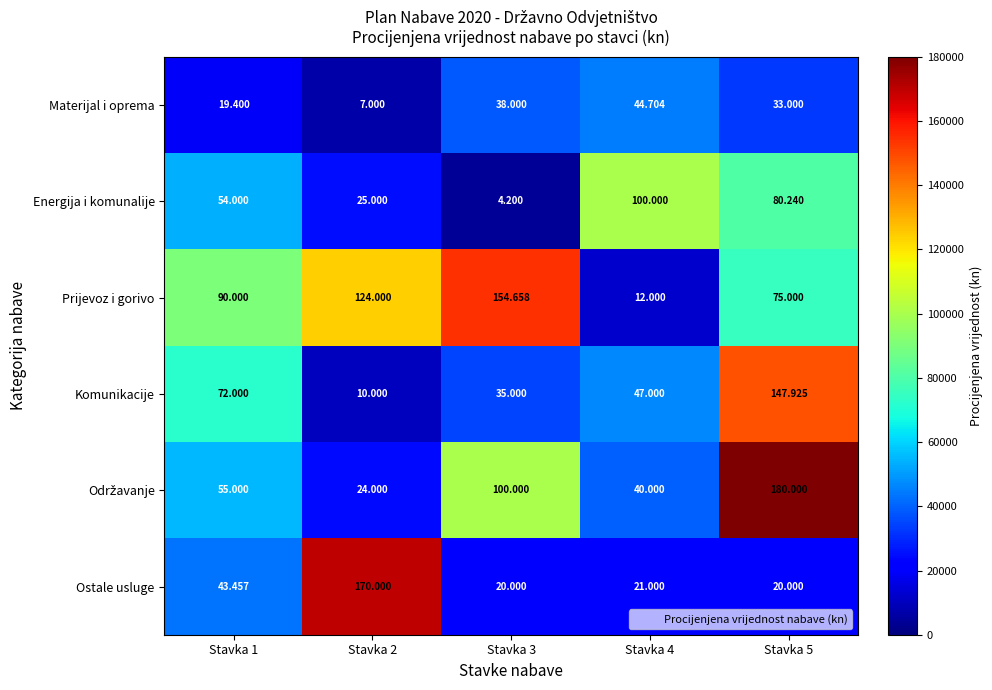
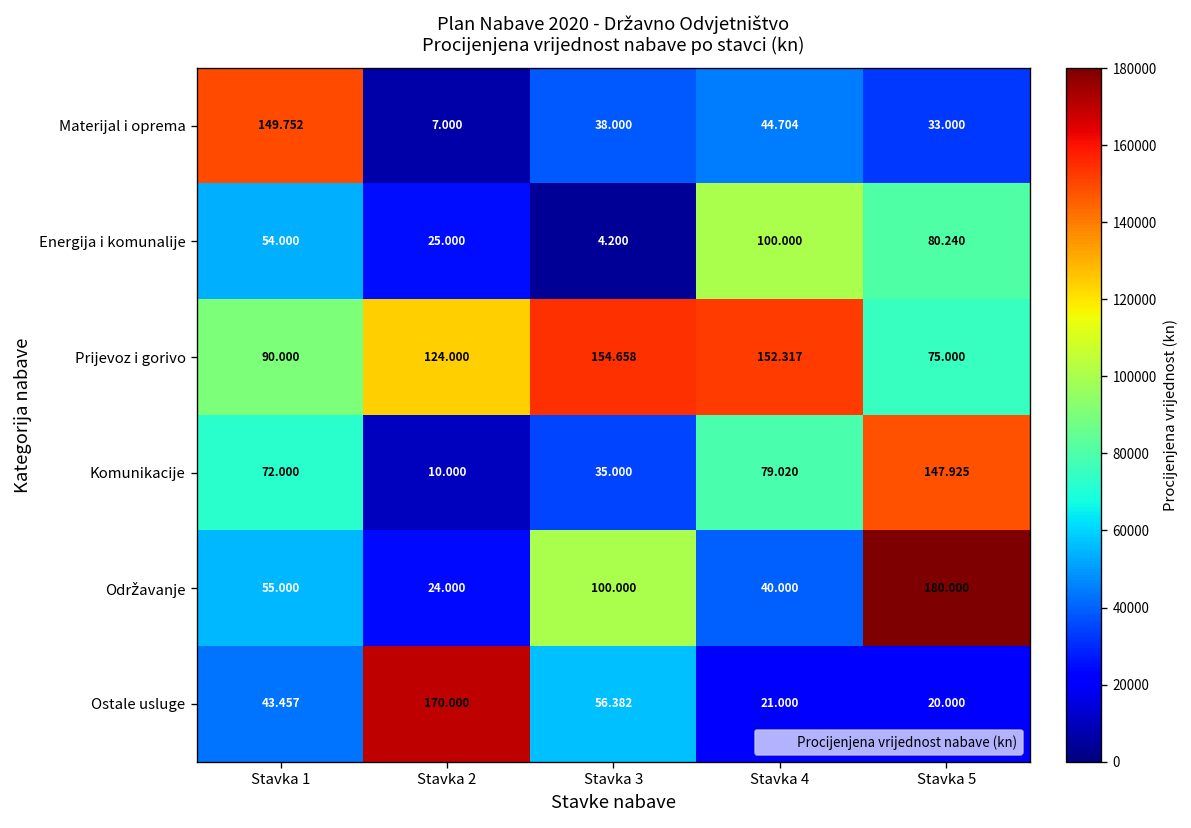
Materijal i oprema, Stavka 1: 19.400 -> 149.752
Prijevoz i gorivo, Stavka 4: 12.000 -> 152.317
Komunikacije, Stavka 4: 47.000 -> 79.020
Ostale usluge, Stavka 3: 20.000 -> 56.382
